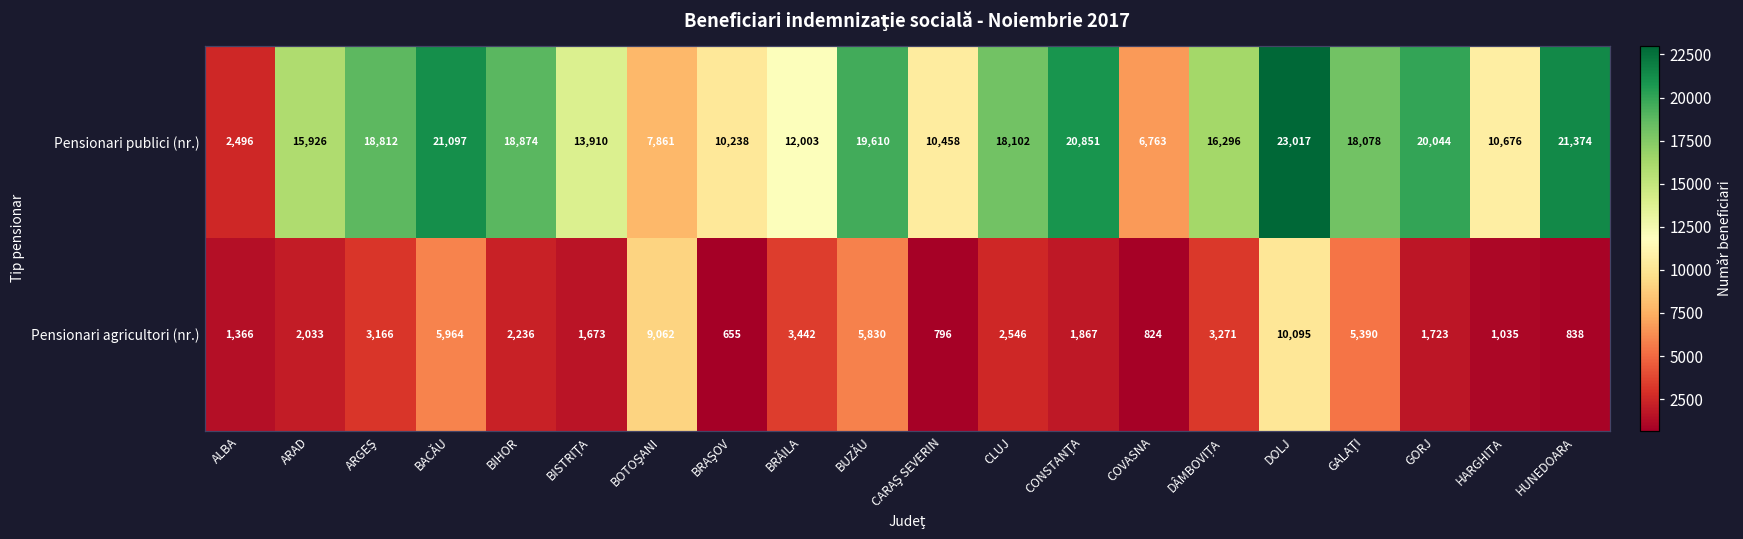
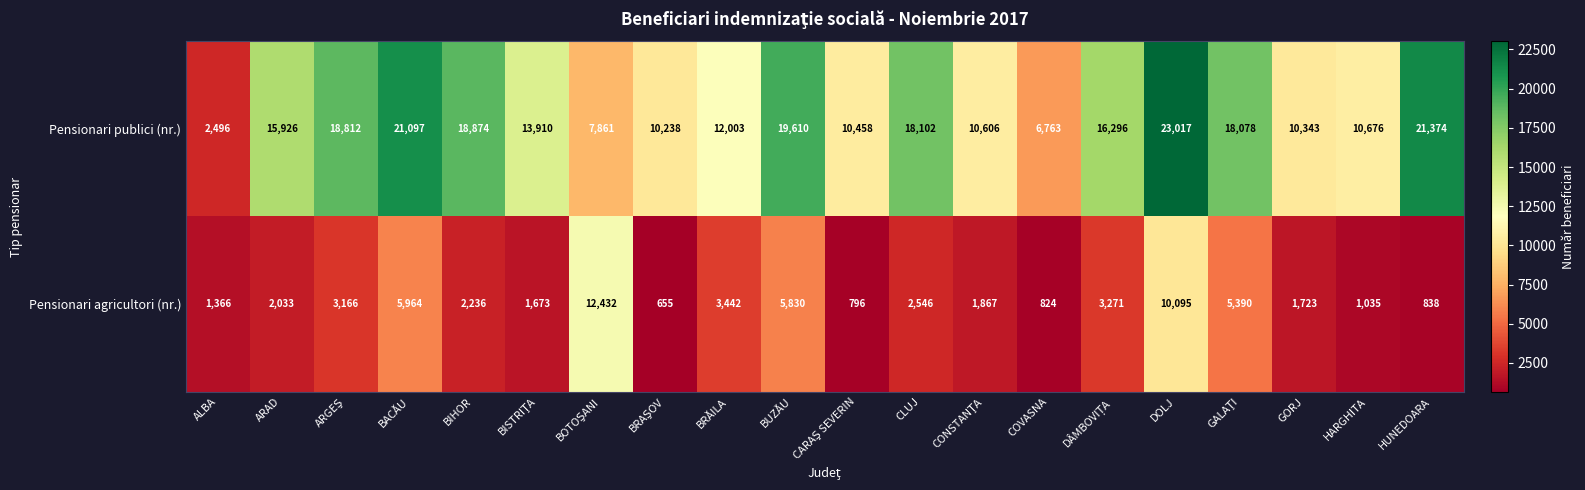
Pensionari publici (nr.), CONSTANŢA: 20,851 -> 10,606
Pensionari publici (nr.), GORJ: 20,044 -> 10,343
Pensionari agricultori (nr.), BOTOŞANI: 9,062 -> 12,432
